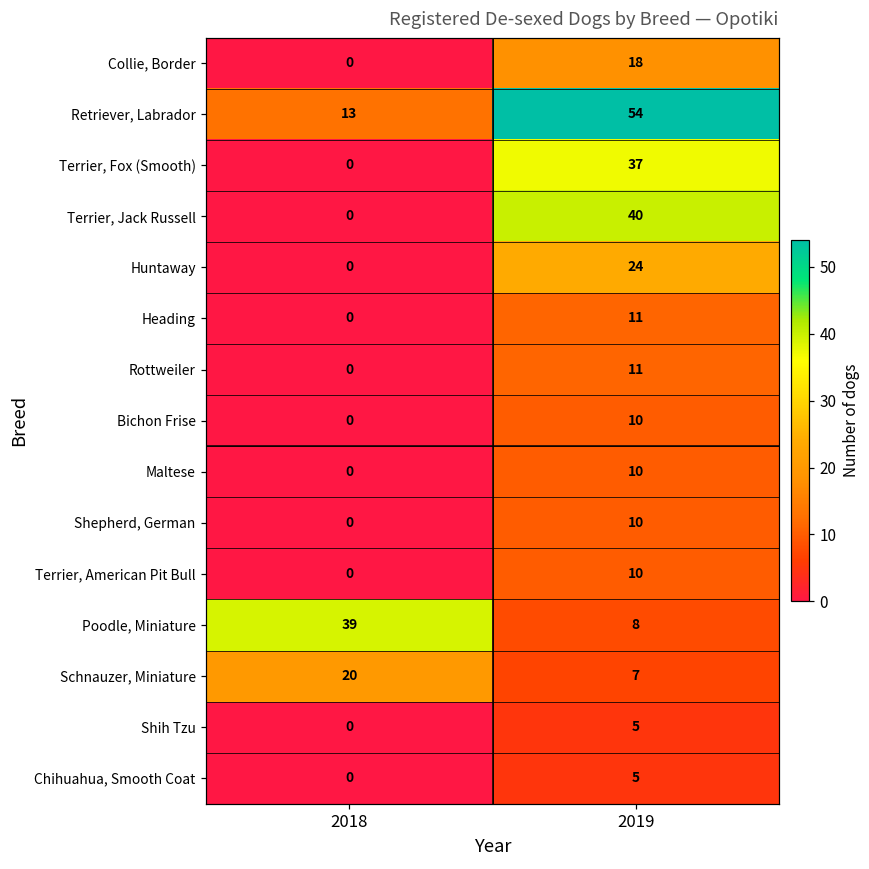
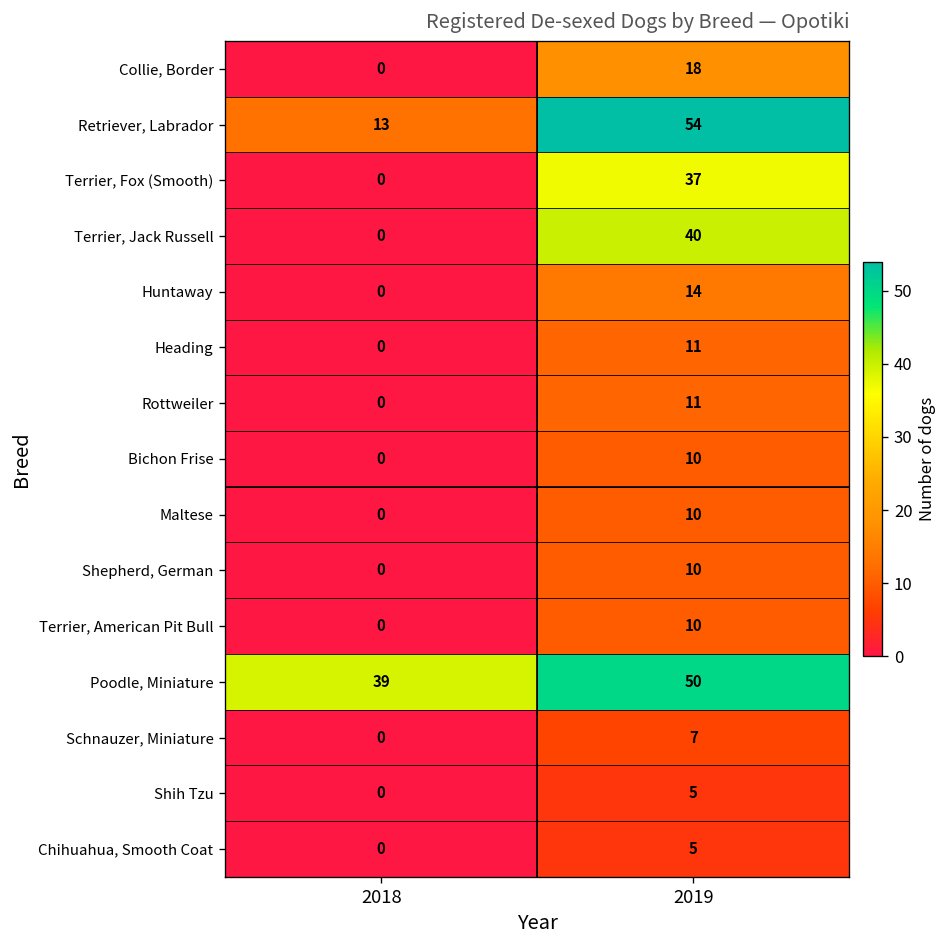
Huntaway, 2019: 24 -> 14
Poodle, Miniature, 2019: 8 -> 50
Schnauzer, Miniature, 2018: 20 -> 0
